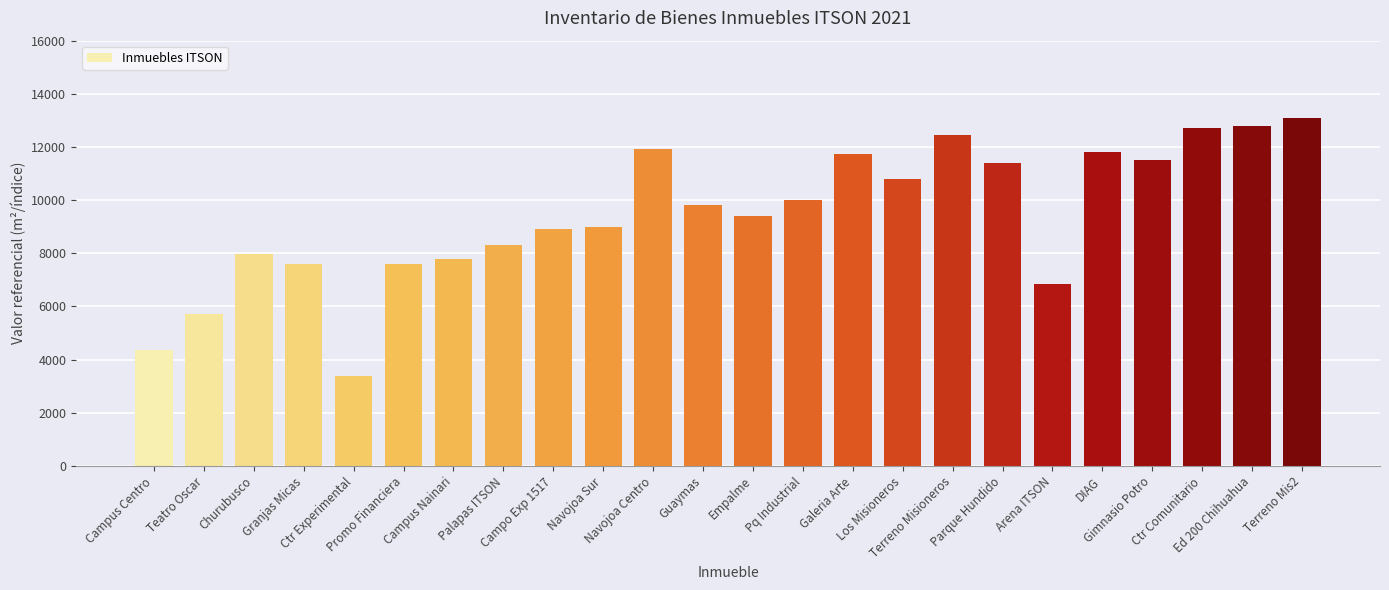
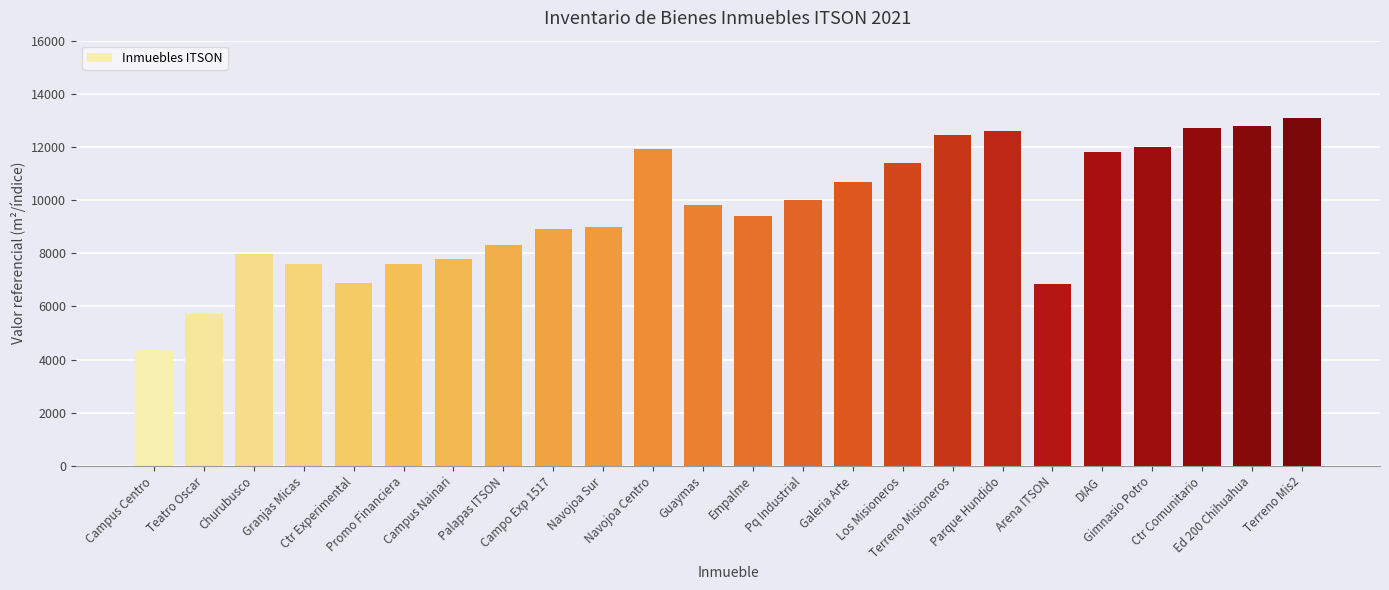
Ctr Experimental: 3400 -> 6900
Galeria Arte: 11700 -> 10700
Los Misioneros: 10800 -> 11400
Parque Hundido: 11400 -> 12600
Gimnasio Potro: 11500 -> 12000
